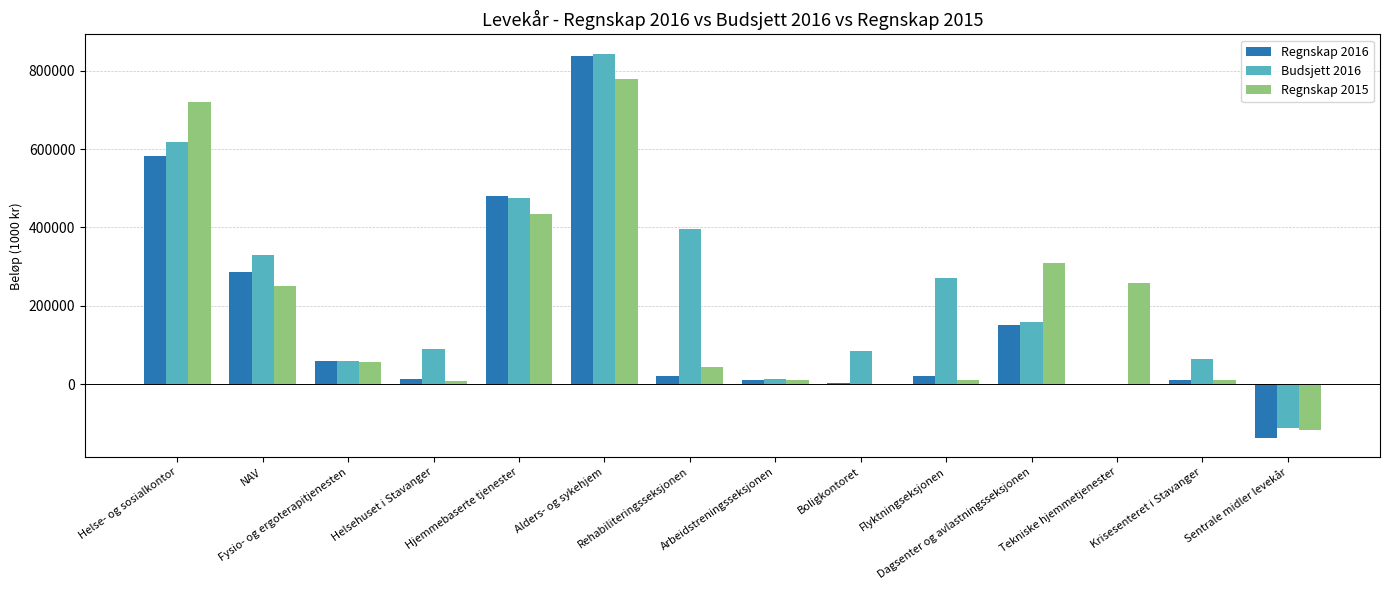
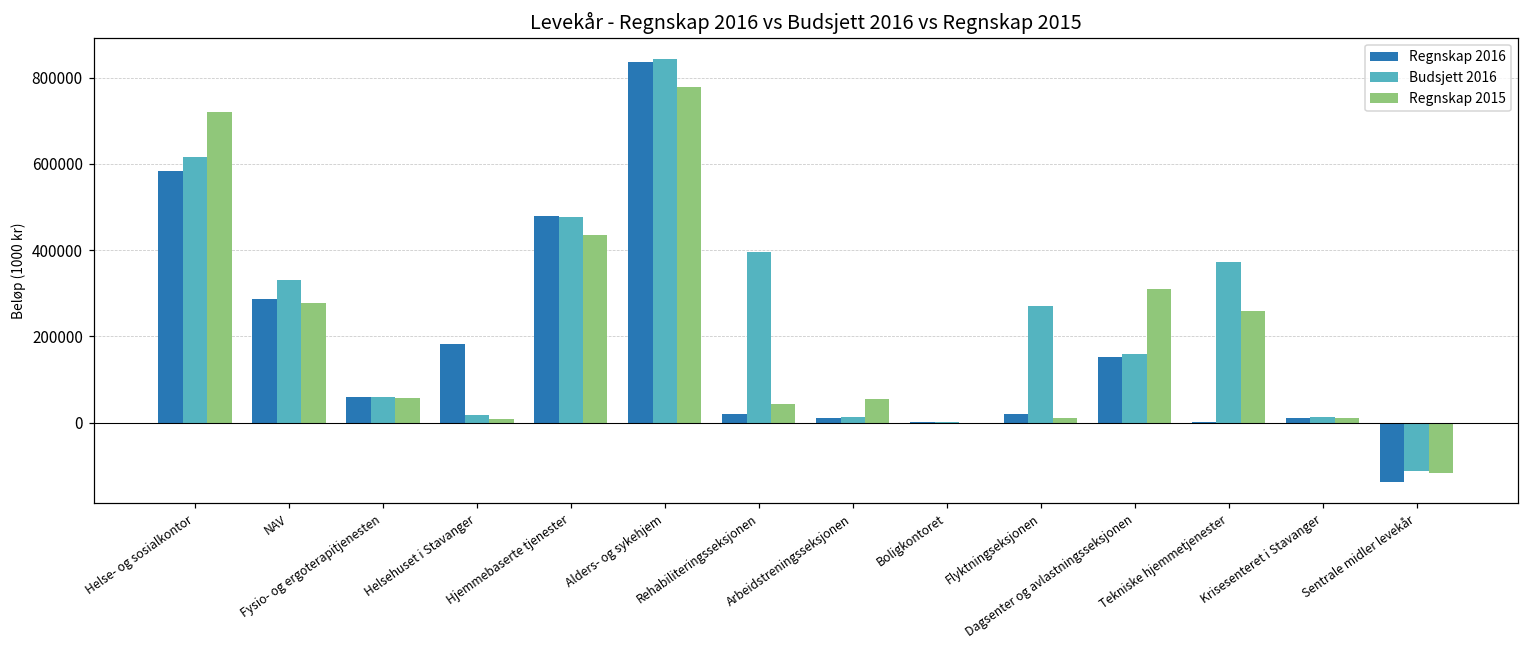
Regnskap 2015, NAV: 250000 -> 280000
Regnskap 2016, Helsehuset i Stavanger: 10000 -> 180000
Budsjett 2016, Helsehuset i Stavanger: 90000 -> 20000
Regnskap 2015, Arbeidstreningsseksjonen: 10000 -> 60000
Budsjett 2016, Boligkontoret: 90000 -> 0
Budsjett 2016, Tekniske hjemmetjenester: 0 -> 370000
Budsjett 2016, Krisesenteret i Stavanger: 60000 -> 10000
